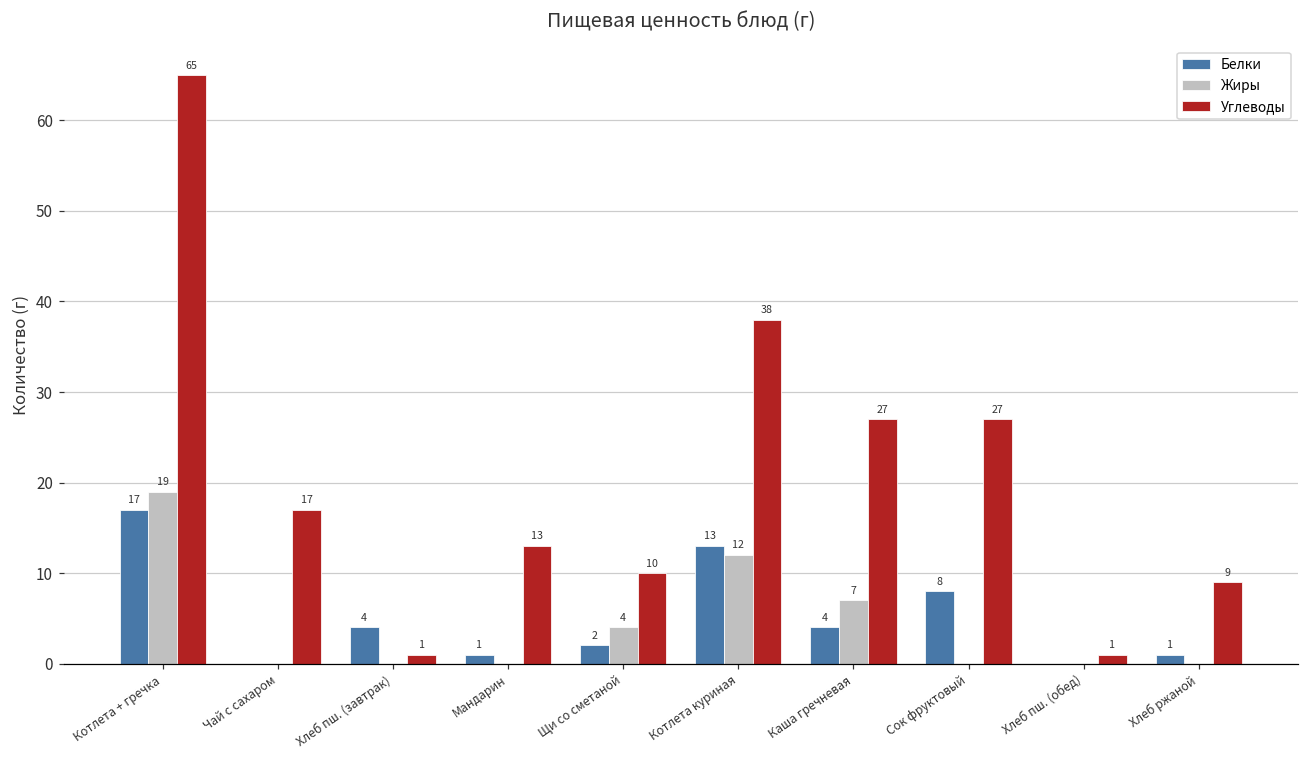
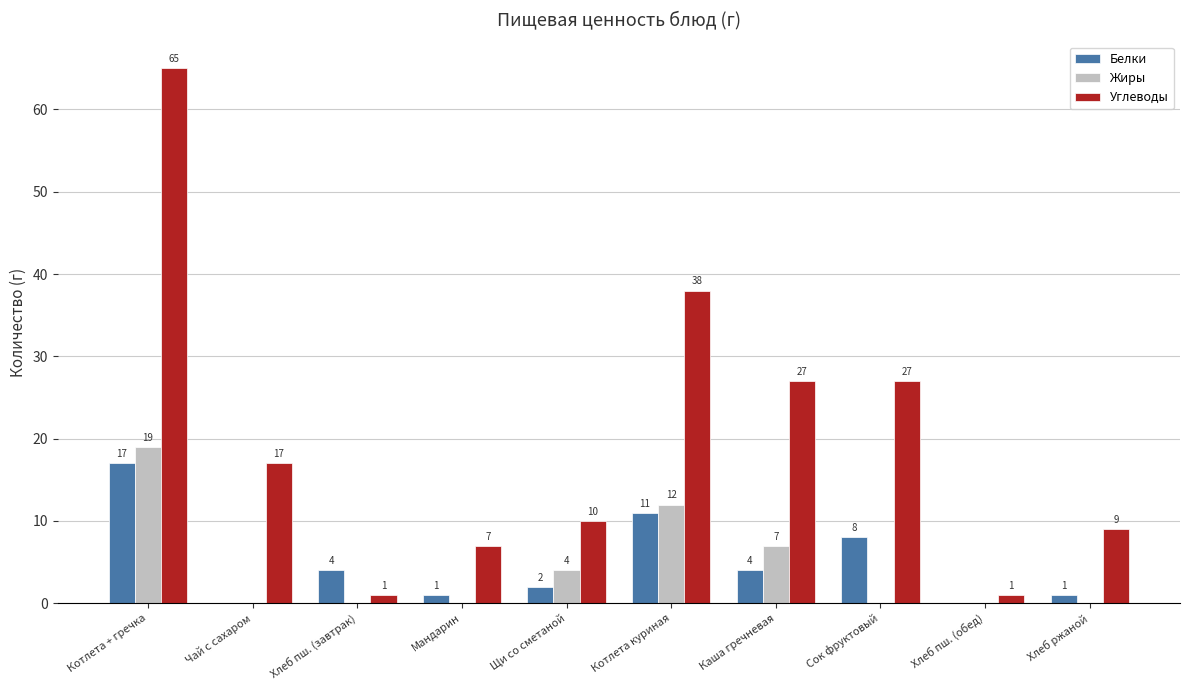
Углеводы, Мандарин: 13 -> 7
Белки, Котлета куриная: 13 -> 11
